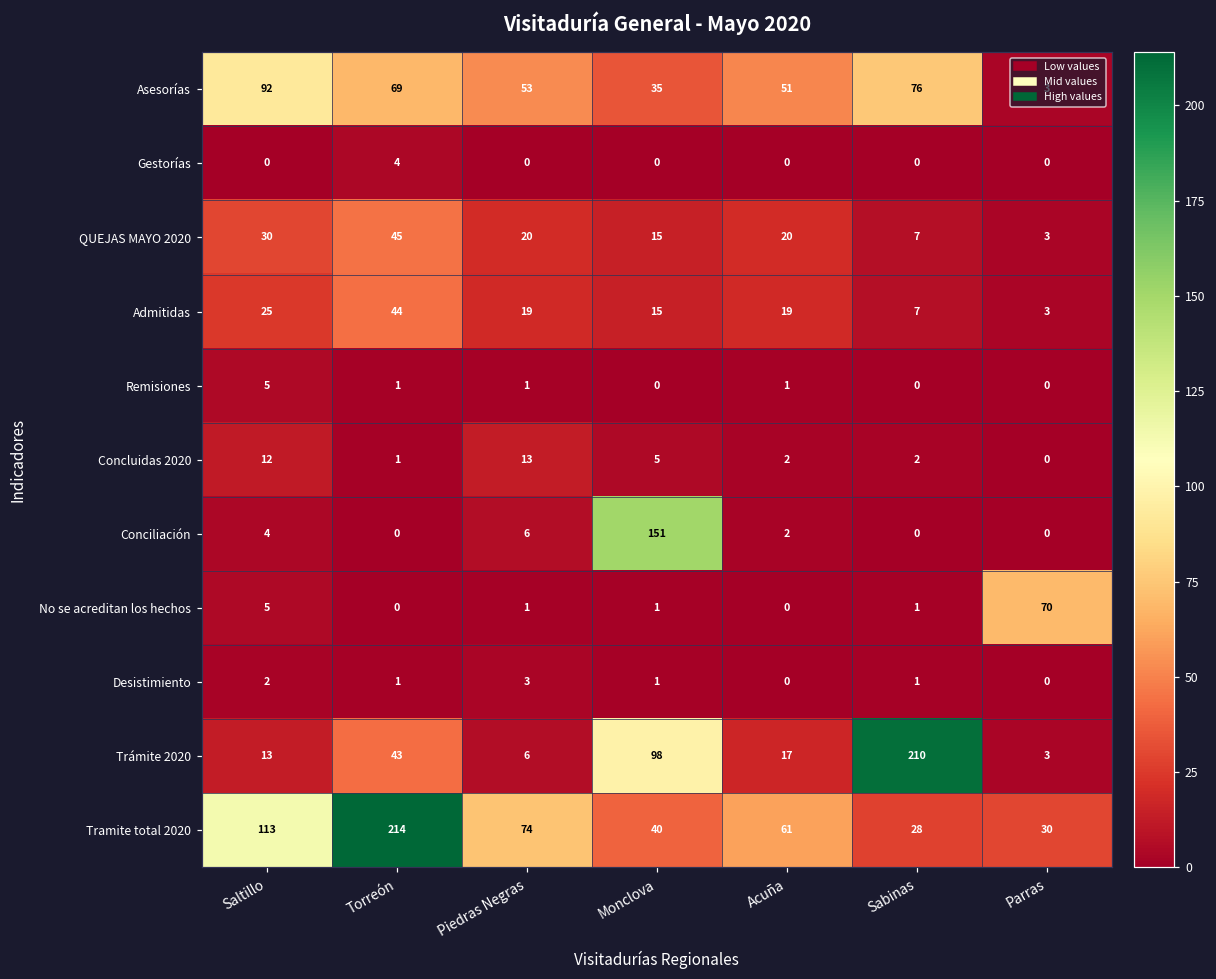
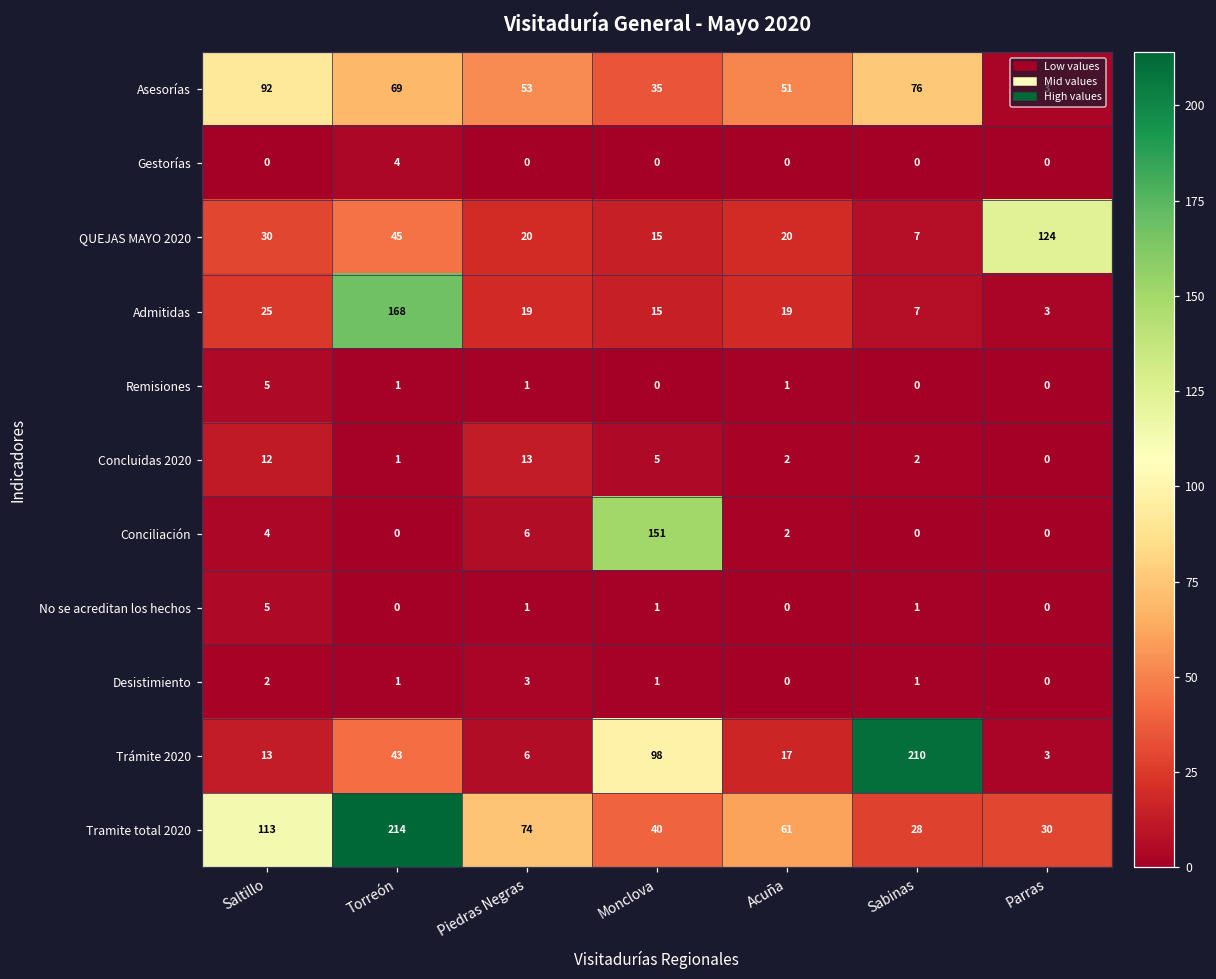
QUEJAS MAYO 2020, Parras: 3 -> 124
Admitidas, Torreón: 44 -> 168
No se acreditan los hechos, Parras: 70 -> 0
